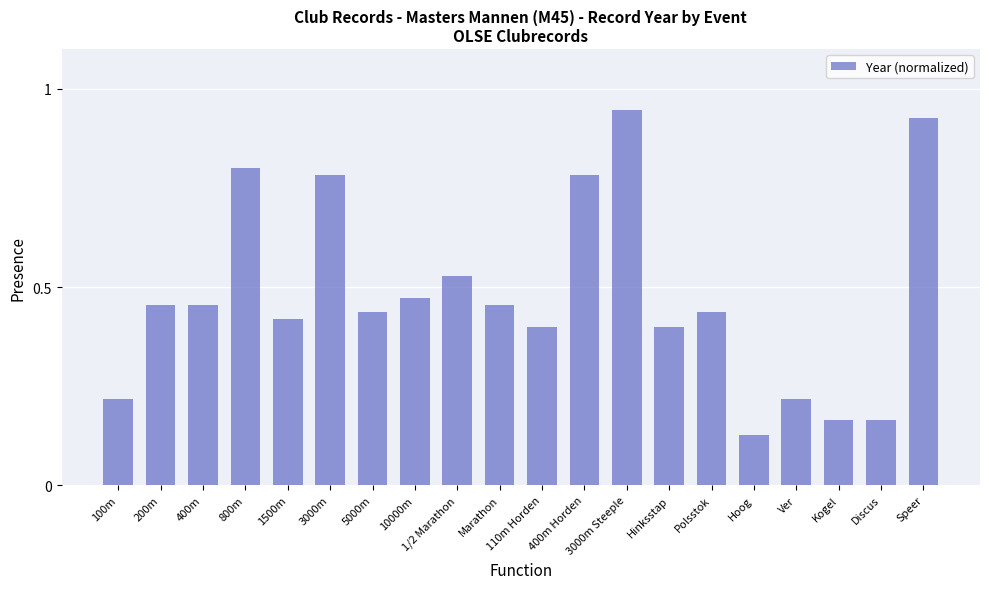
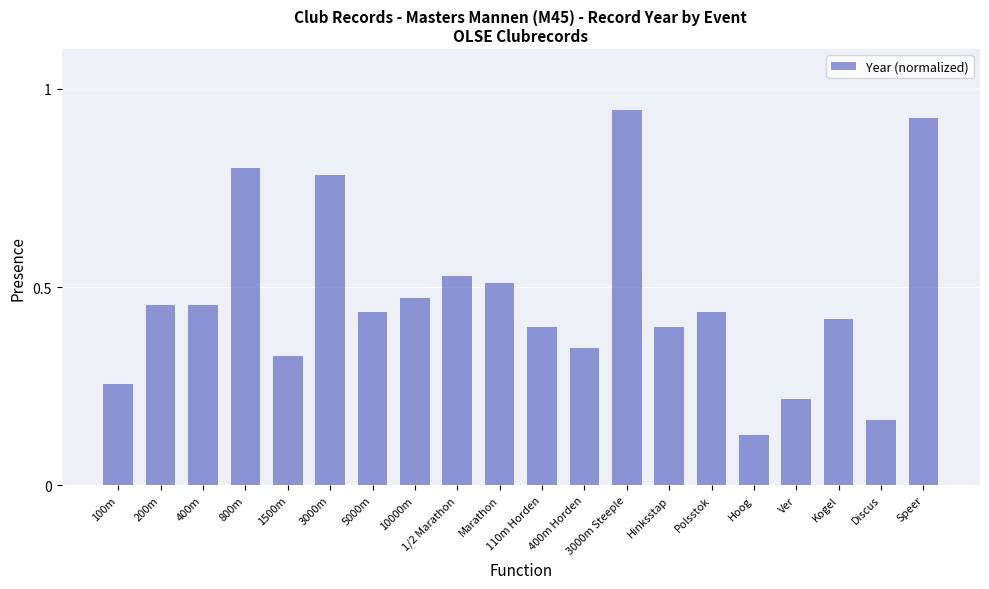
100m: 0.22 -> 0.25
1500m: 0.42 -> 0.33
Marathon: 0.45 -> 0.51
400m Horden: 0.78 -> 0.35
Kogel: 0.16 -> 0.42
